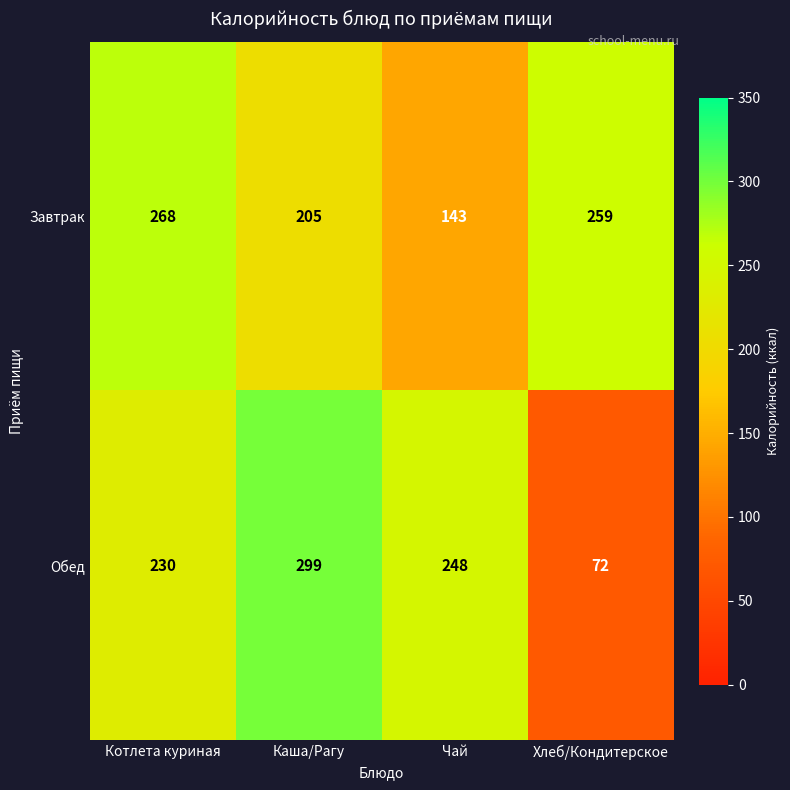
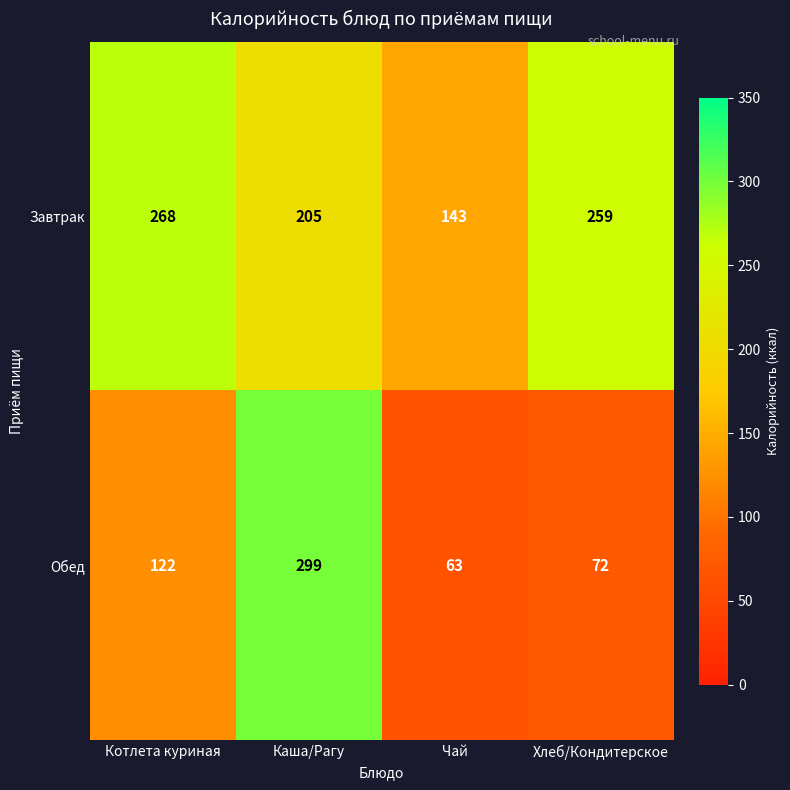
Обед, Котлета куриная: 230 -> 122
Обед, Чай: 248 -> 63
